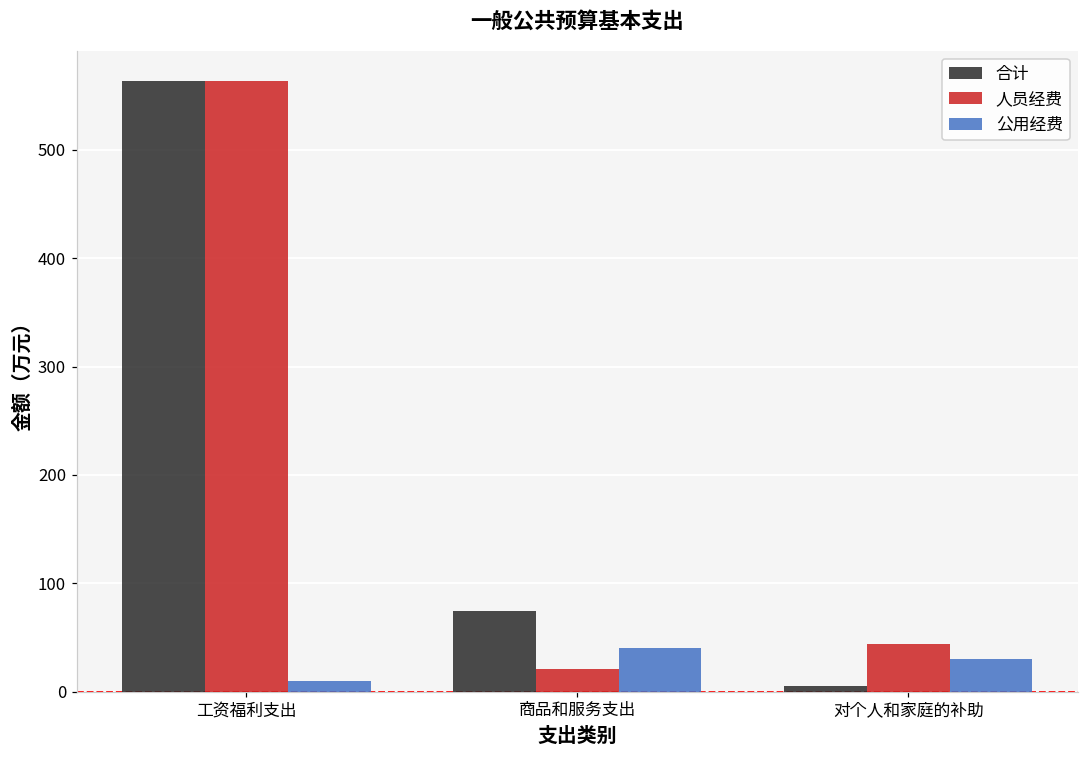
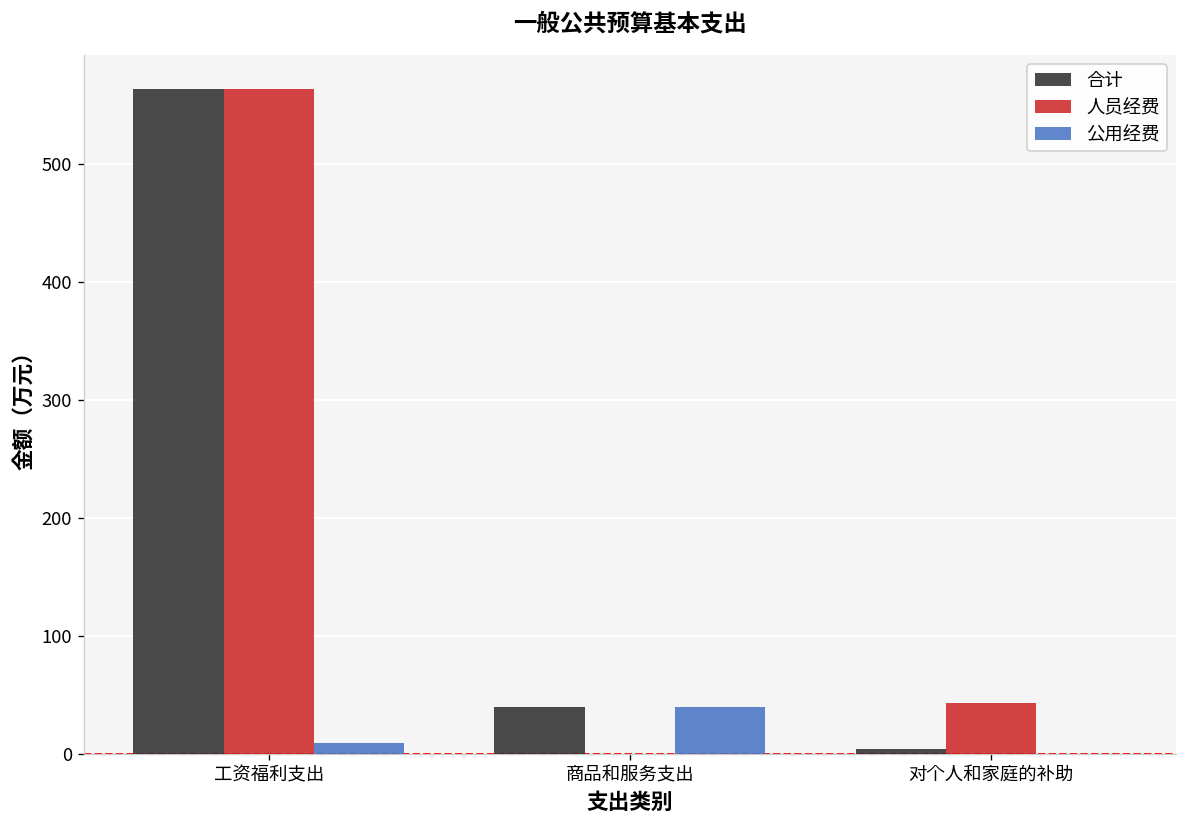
合计, 商品和服务支出: 70 -> 40
人员经费, 商品和服务支出: 20 -> 0
公用经费, 对个人和家庭的补助: 30 -> 0
